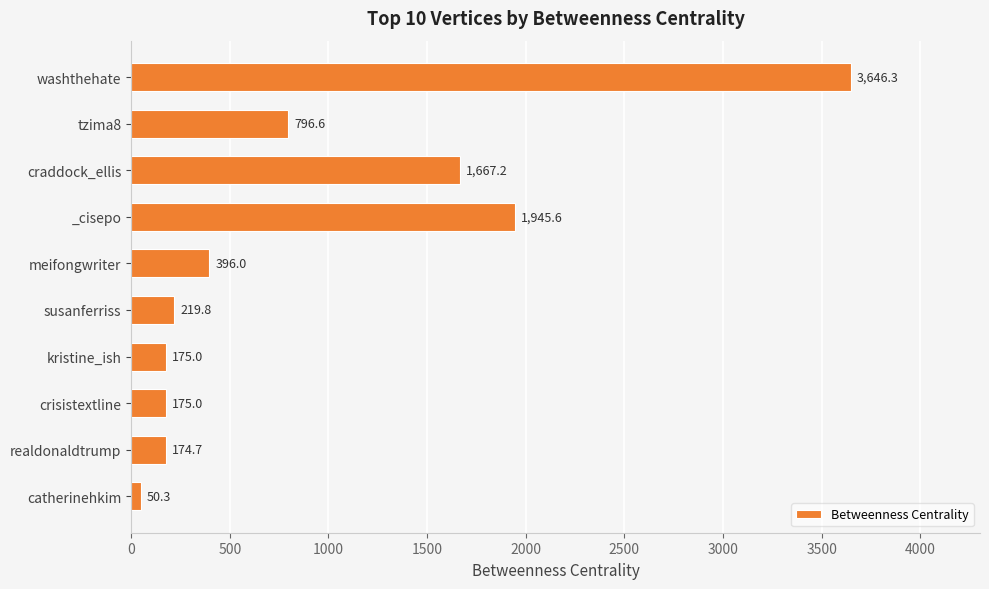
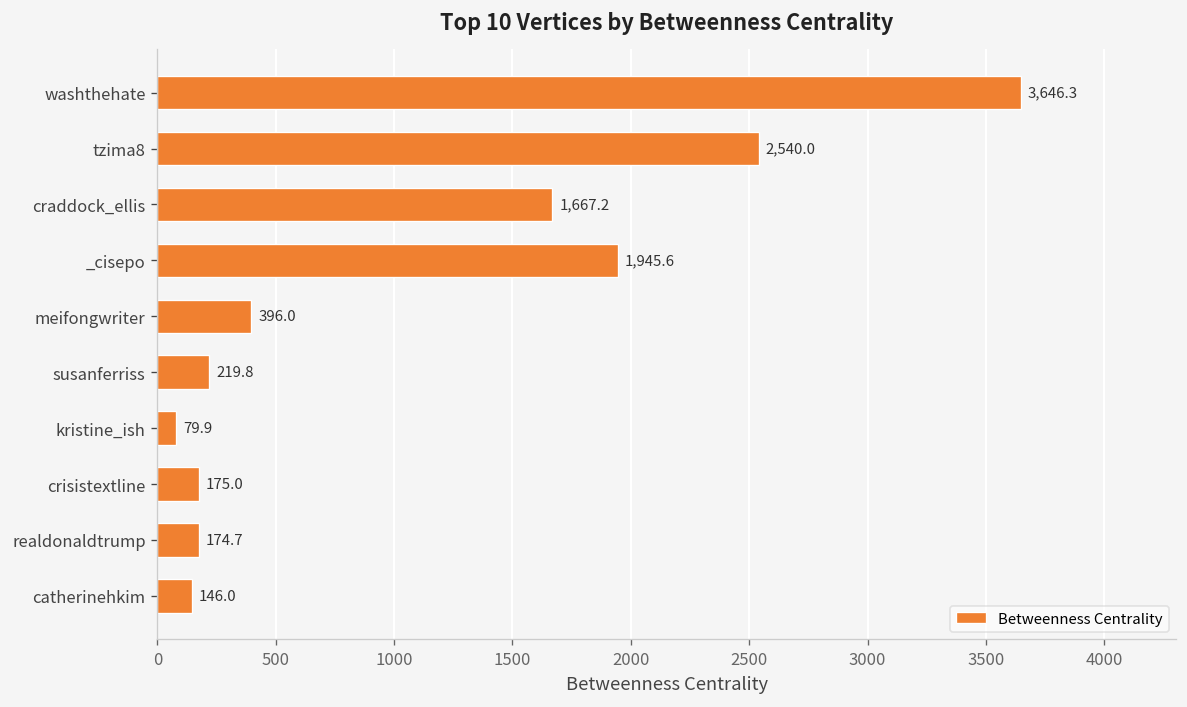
tzima8: 796.6 -> 2,540.0
kristine_ish: 175.0 -> 79.9
catherinehkim: 50.3 -> 146.0
